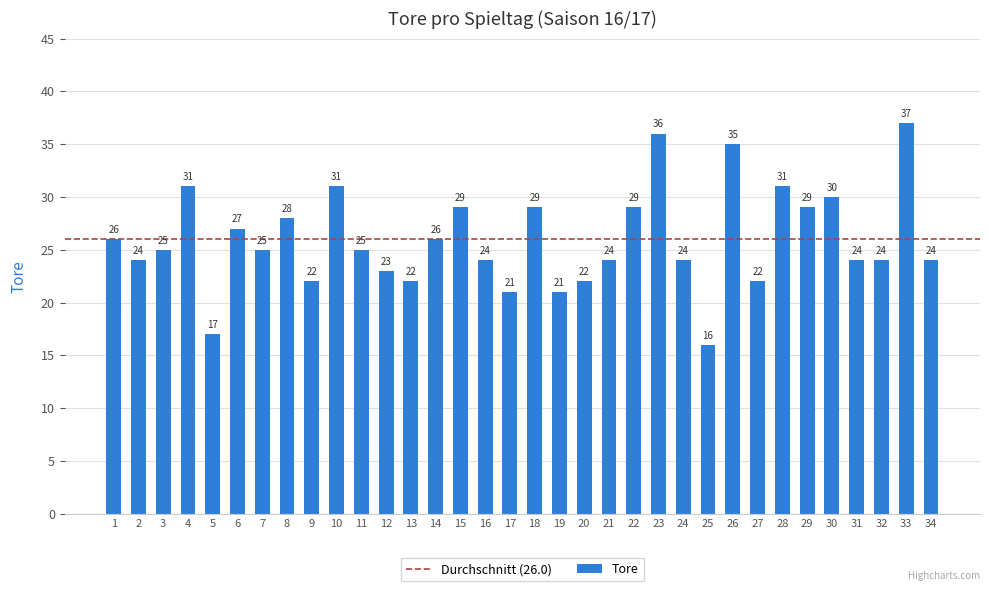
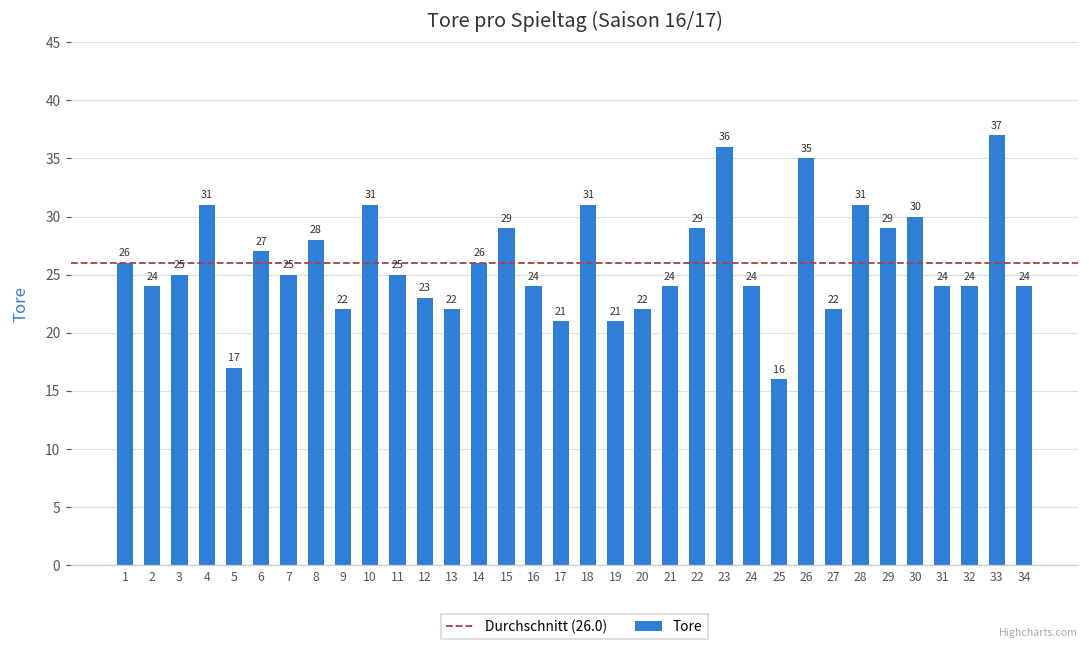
18: 29 -> 31
